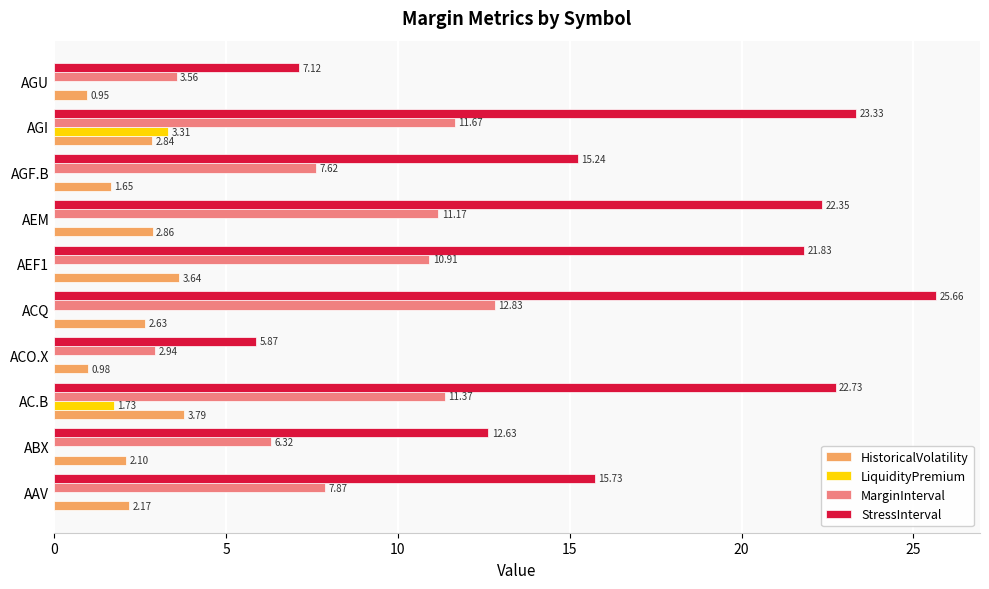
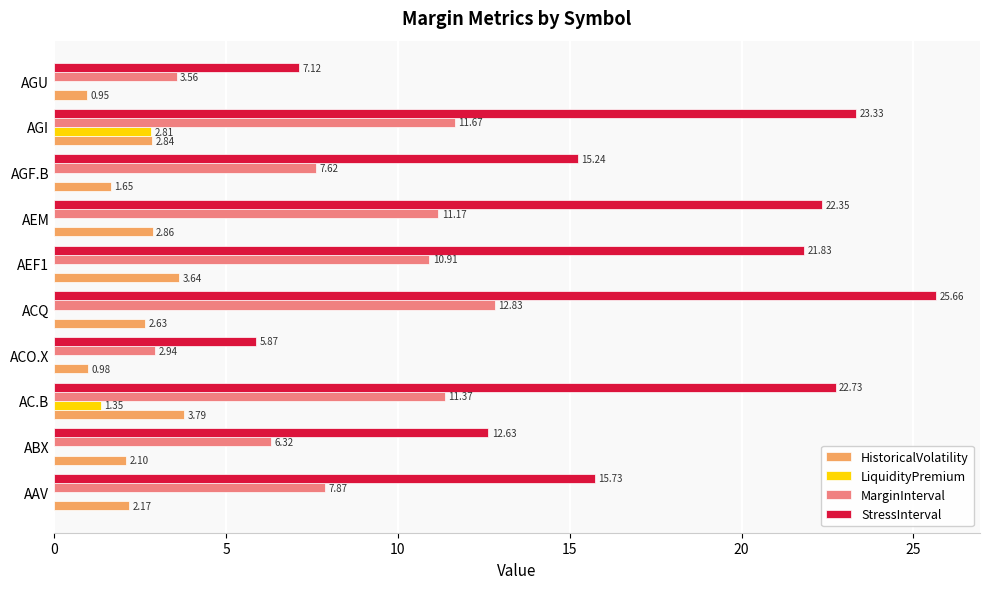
LiquidityPremium, AGI: 3.31 -> 2.81
LiquidityPremium, AC.B: 1.73 -> 1.35
